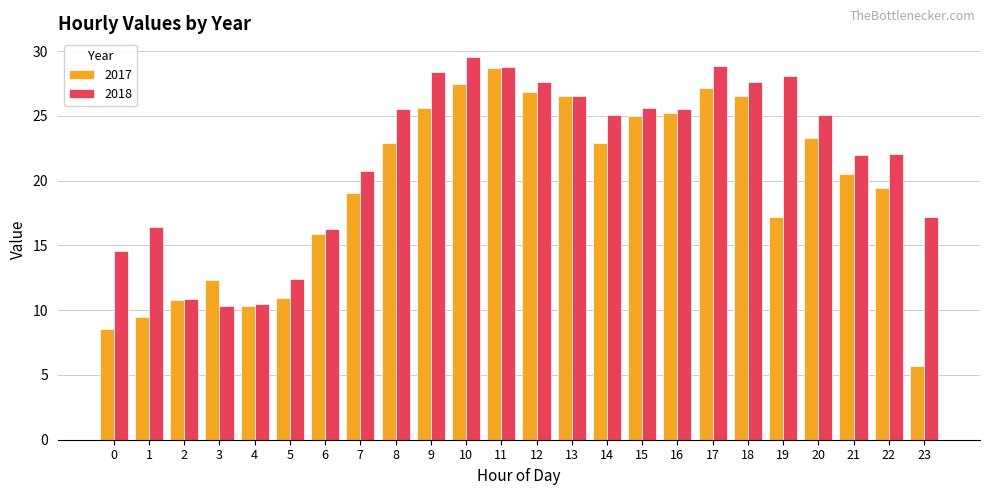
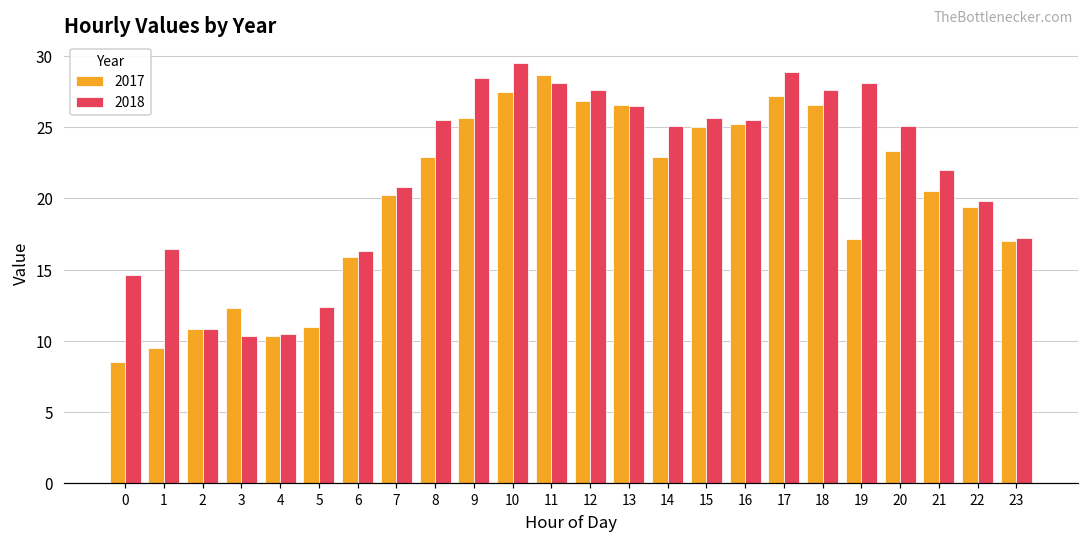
2017, 7: 19.1 -> 20.3
2018, 11: 28.7 -> 28.1
2018, 22: 22.1 -> 19.8
2017, 23: 5.7 -> 17.0
